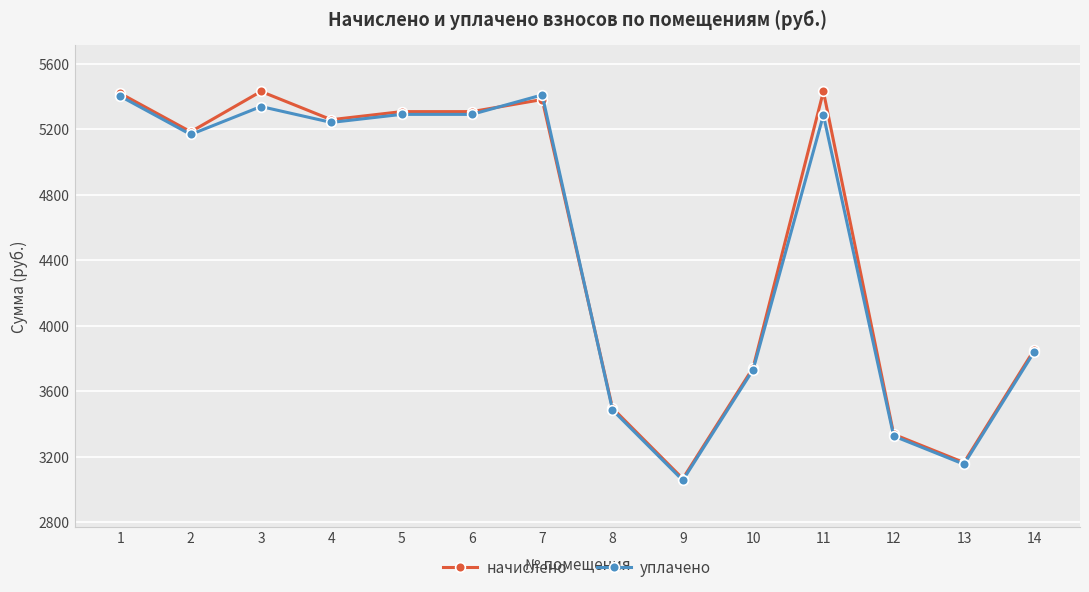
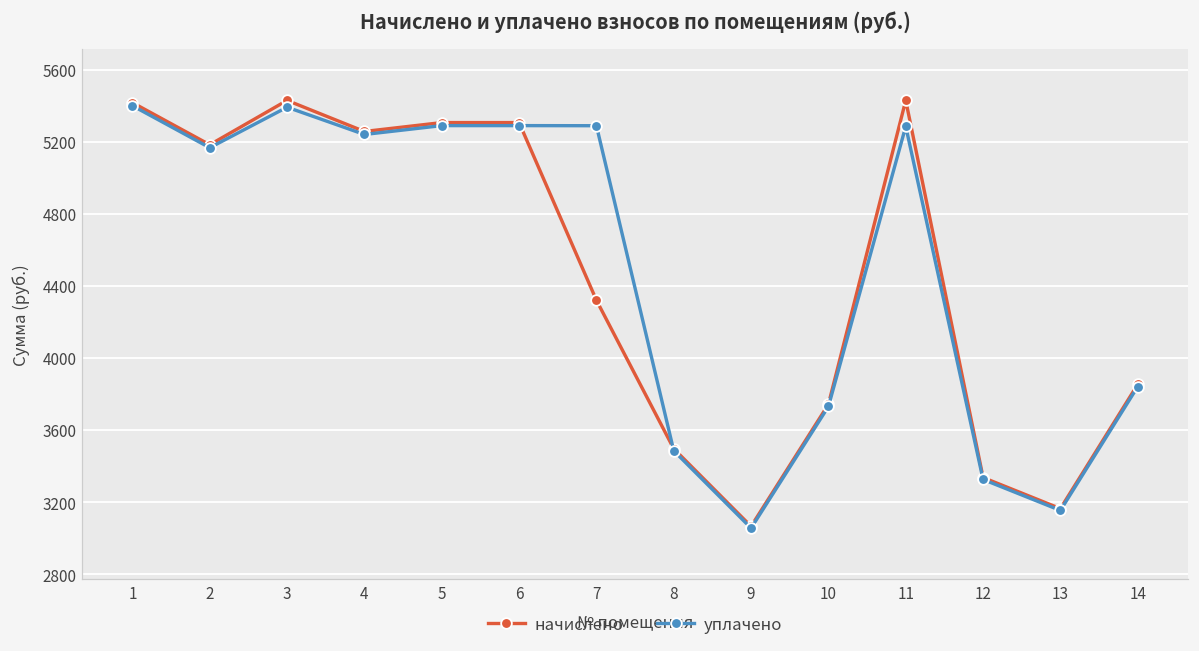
уплачено, 3: 5340 -> 5390
начислено, 7: 5380 -> 4320
уплачено, 7: 5410 -> 5290
